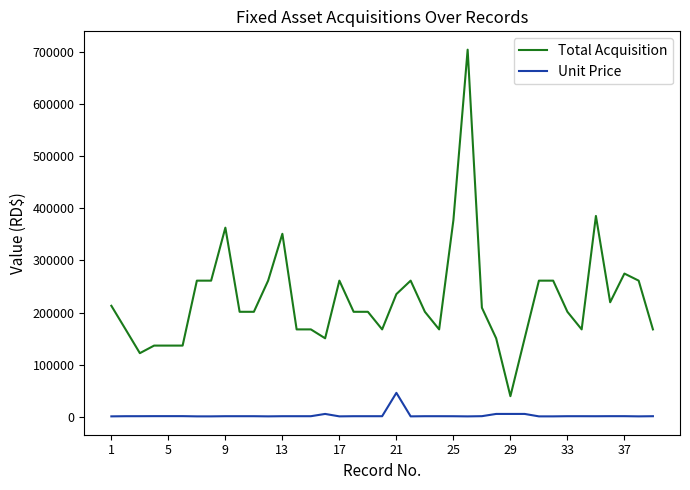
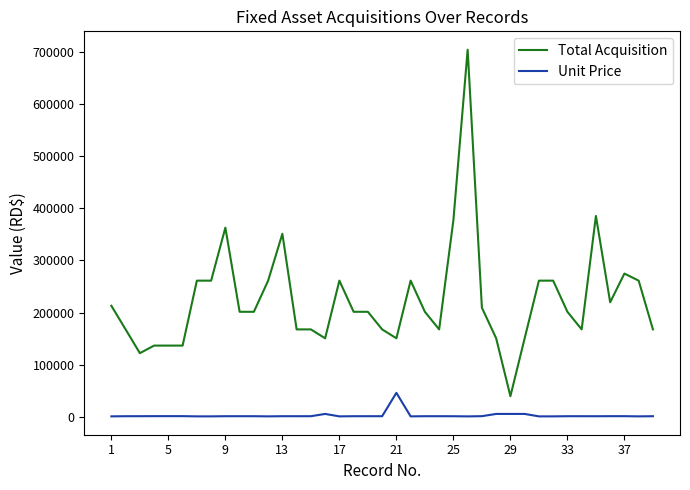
Total Acquisition, 21: 240000 -> 150000
